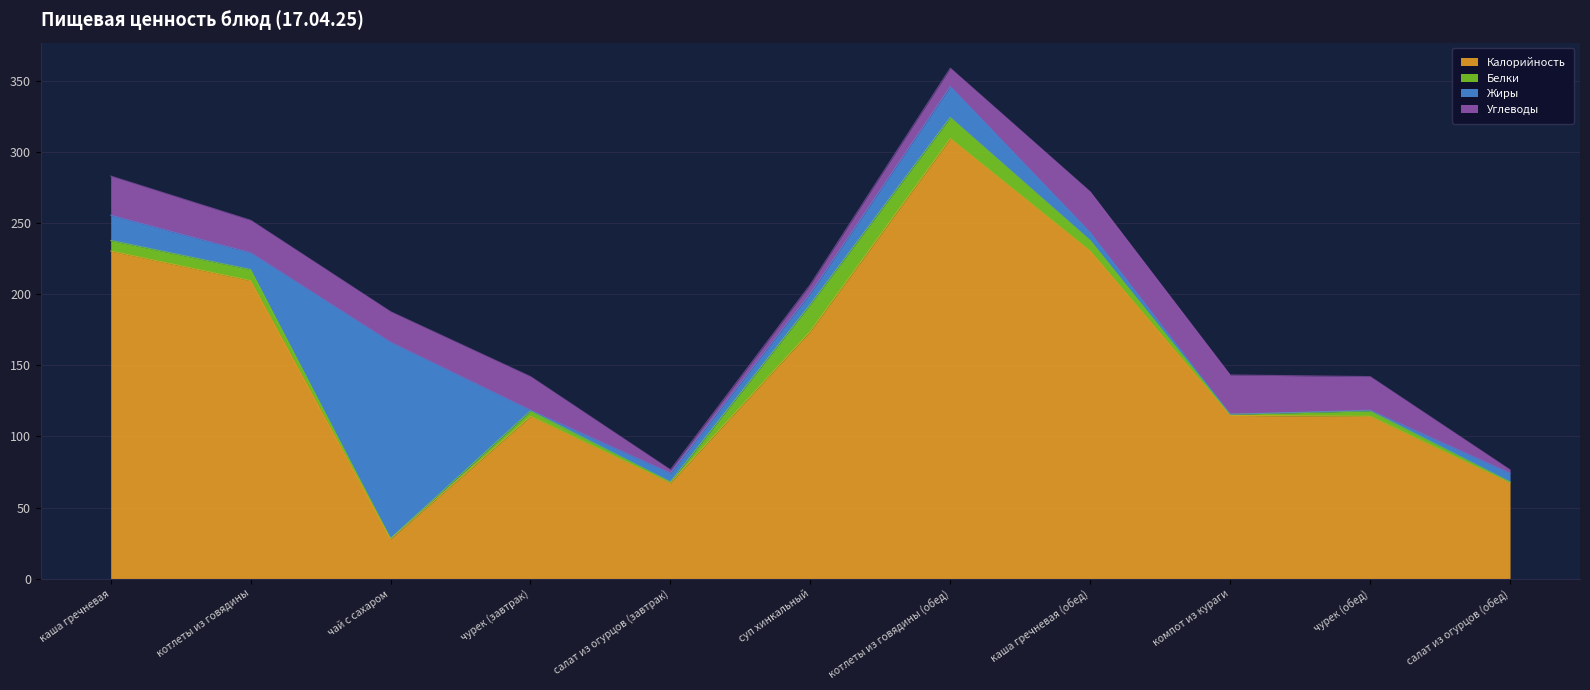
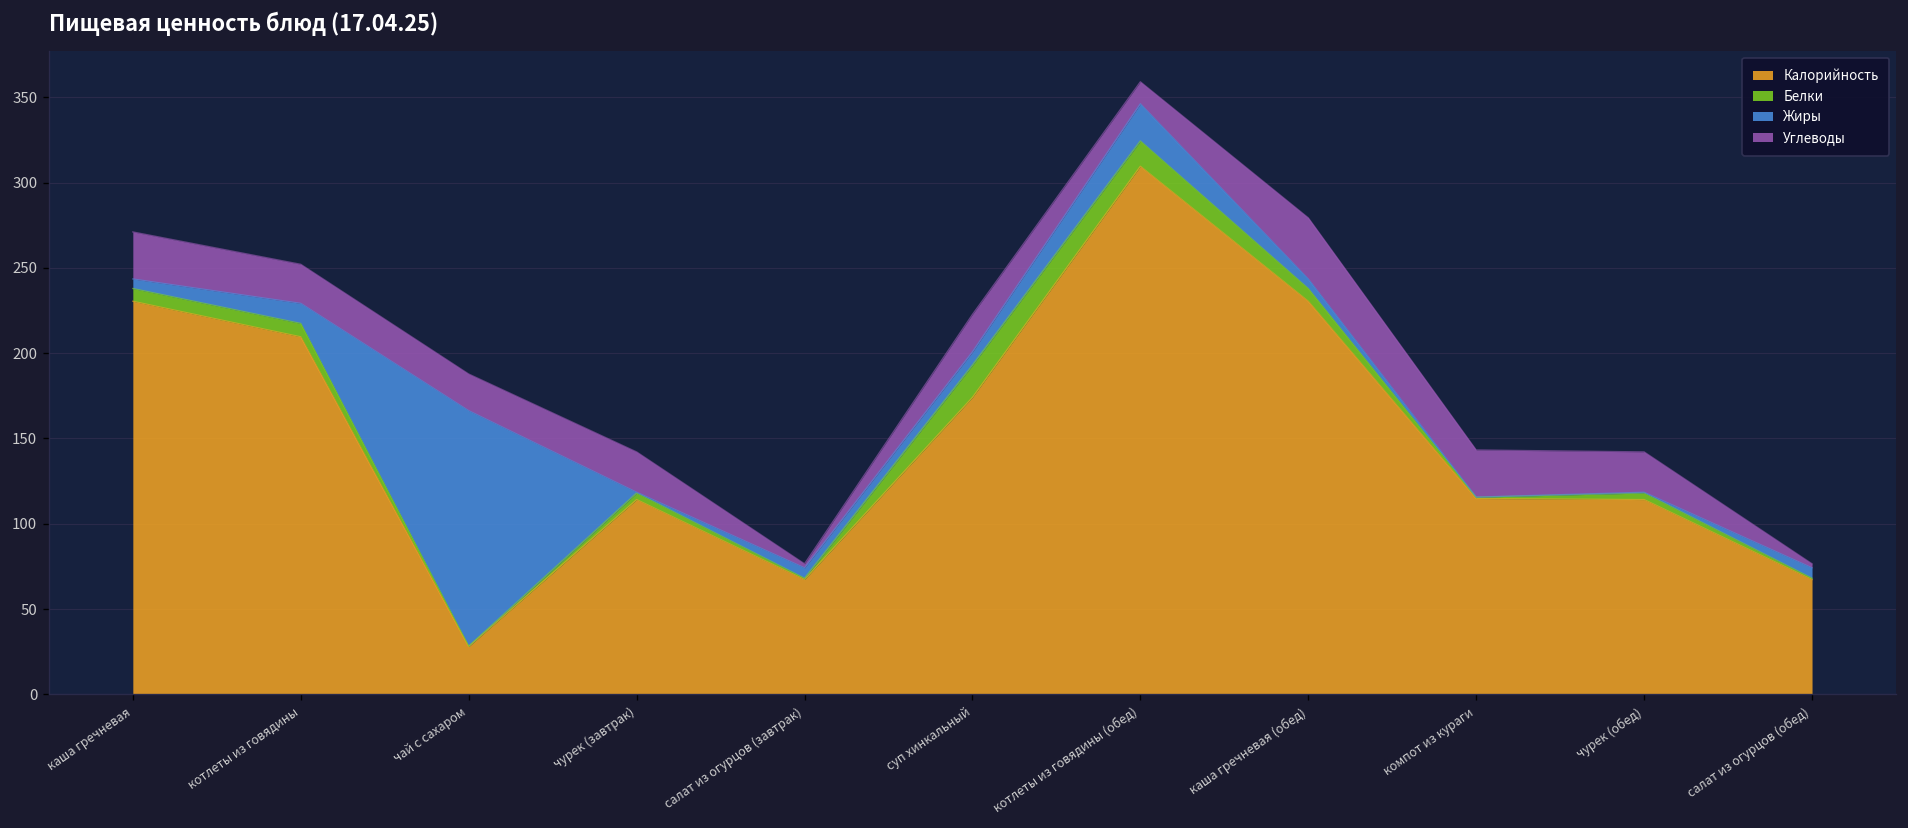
Жиры, каша гречневая: 18 -> 6
Углеводы, суп хинкальный: 6 -> 22
Углеводы, каша гречневая (обед): 29 -> 36
